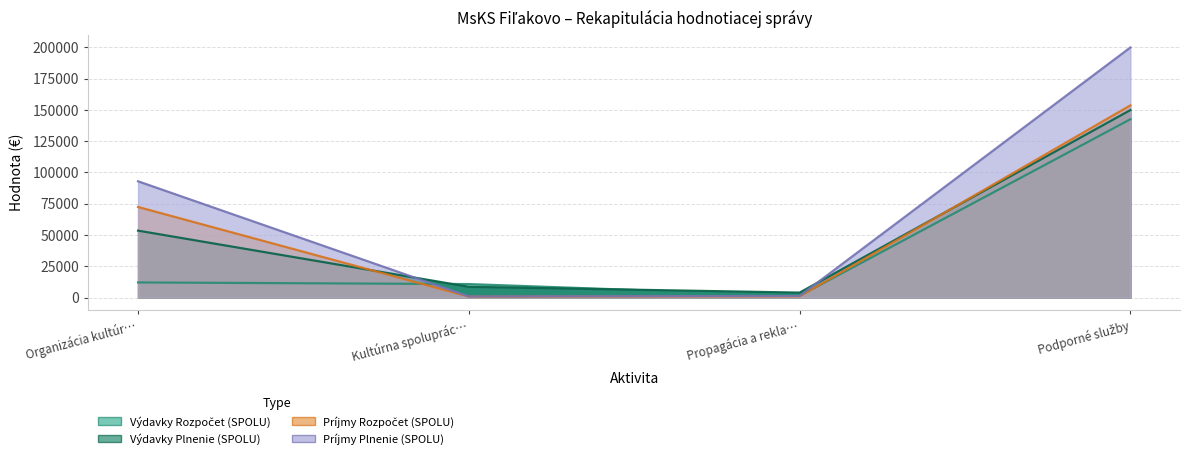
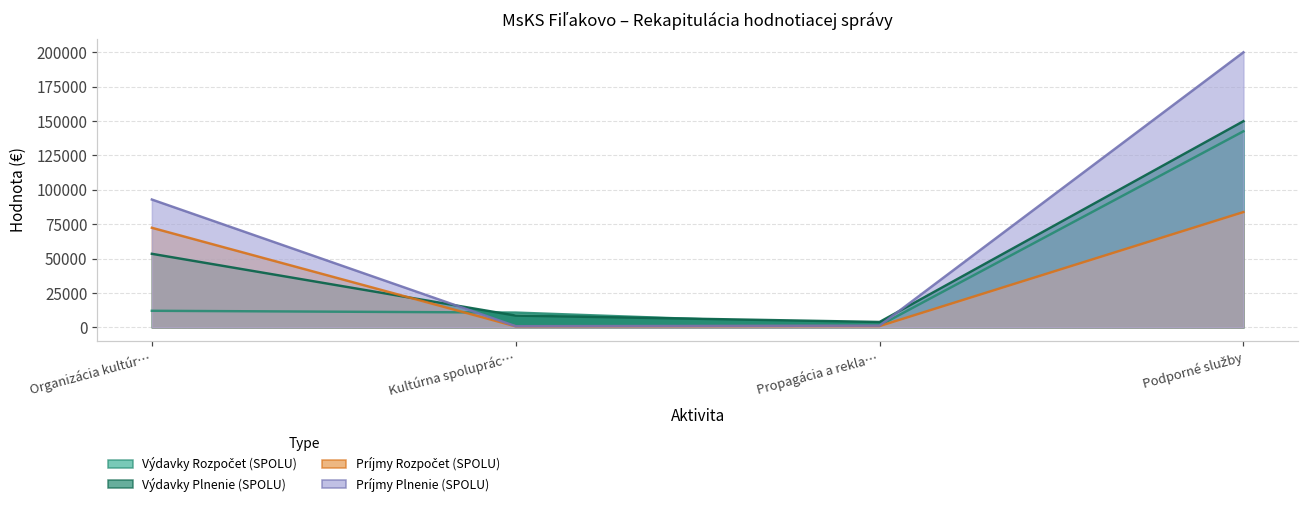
Príjmy Rozpočet (SPOLU), Podporné služby: 154000 -> 84000
